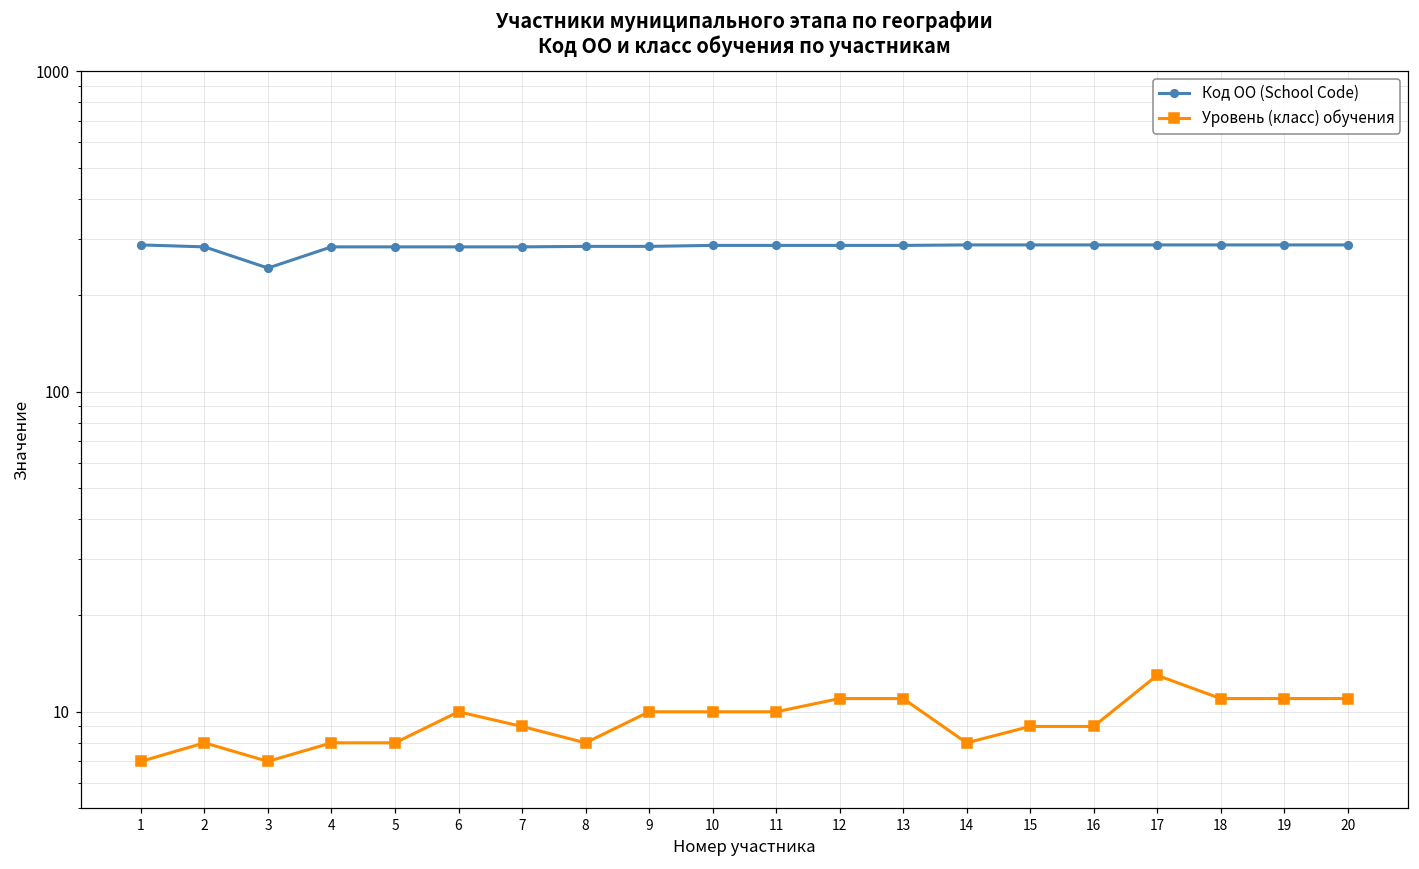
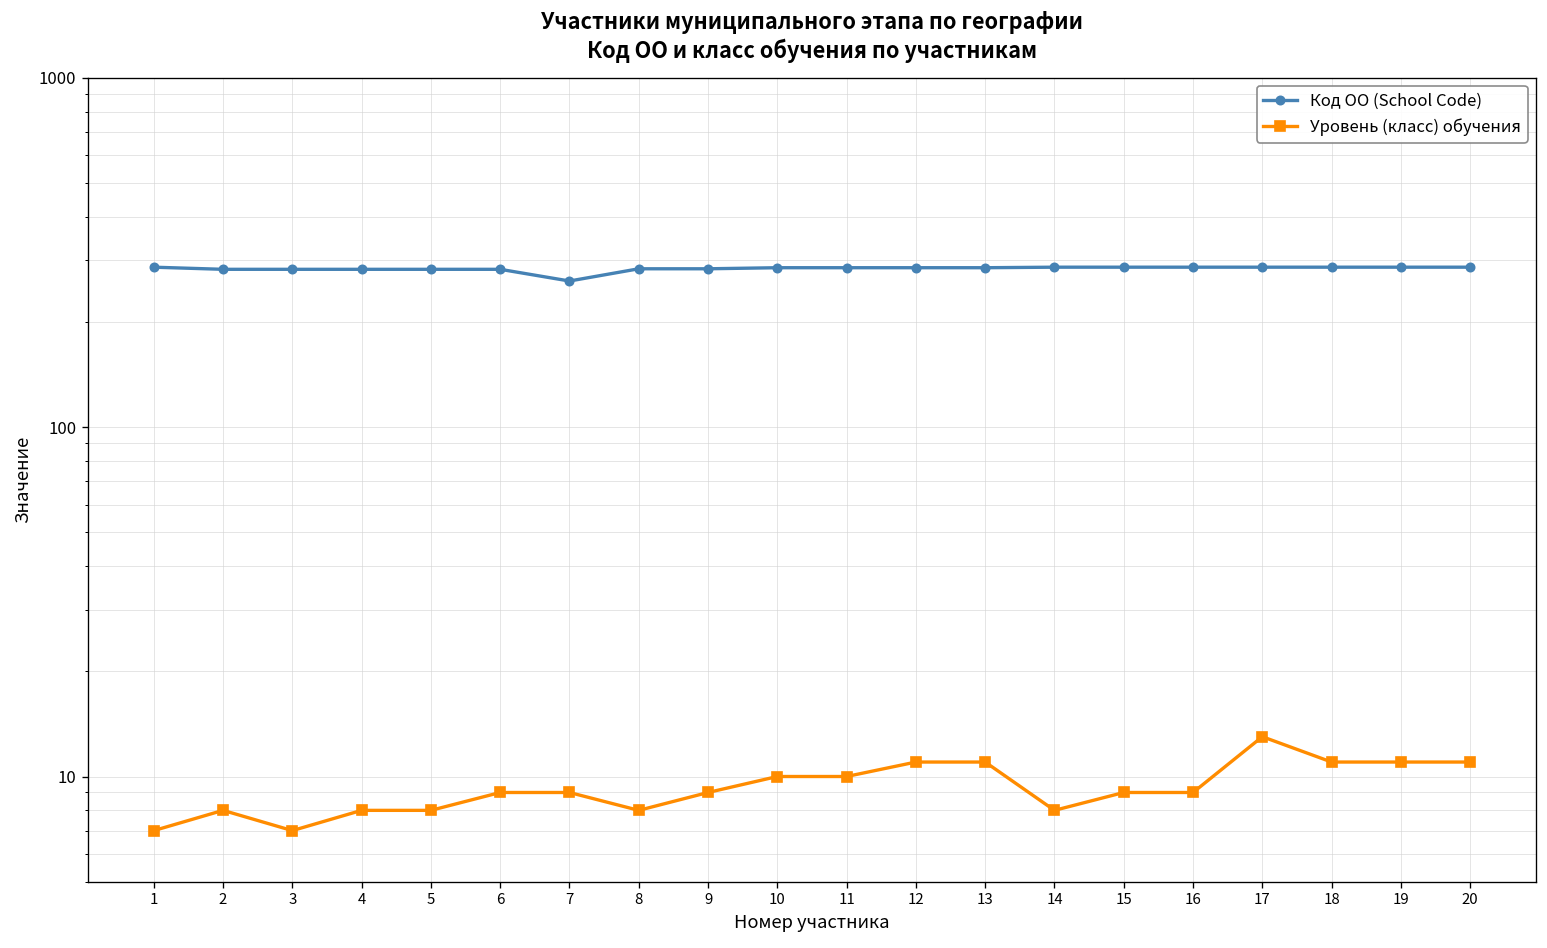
Код ОО (School Code), 3: 240 -> 280
Уровень (класс) обучения, 6: 10 -> 9
Код ОО (School Code), 7: 280 -> 260
Уровень (класс) обучения, 9: 10 -> 9
